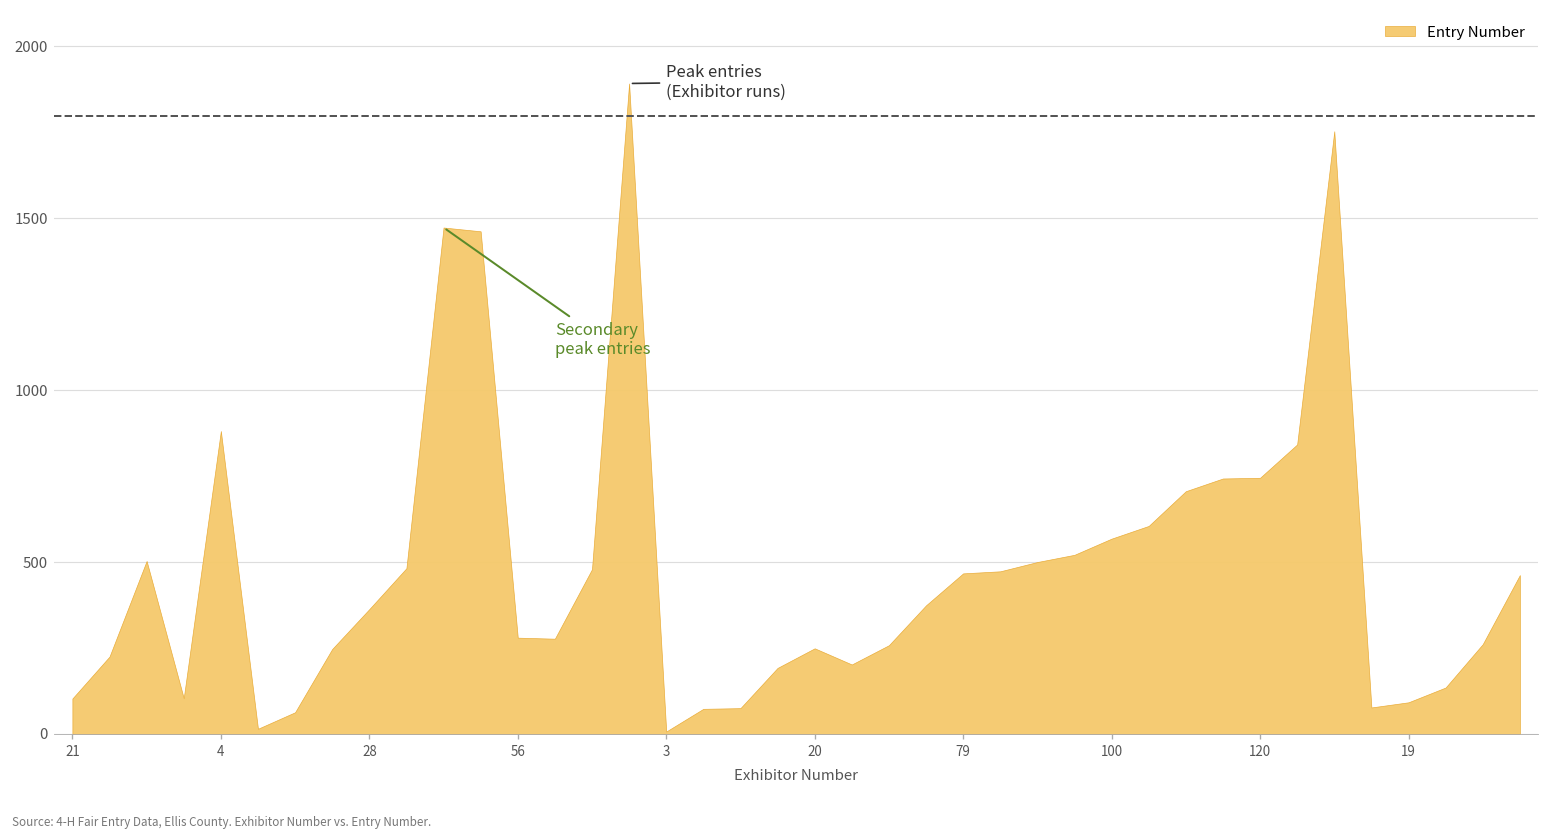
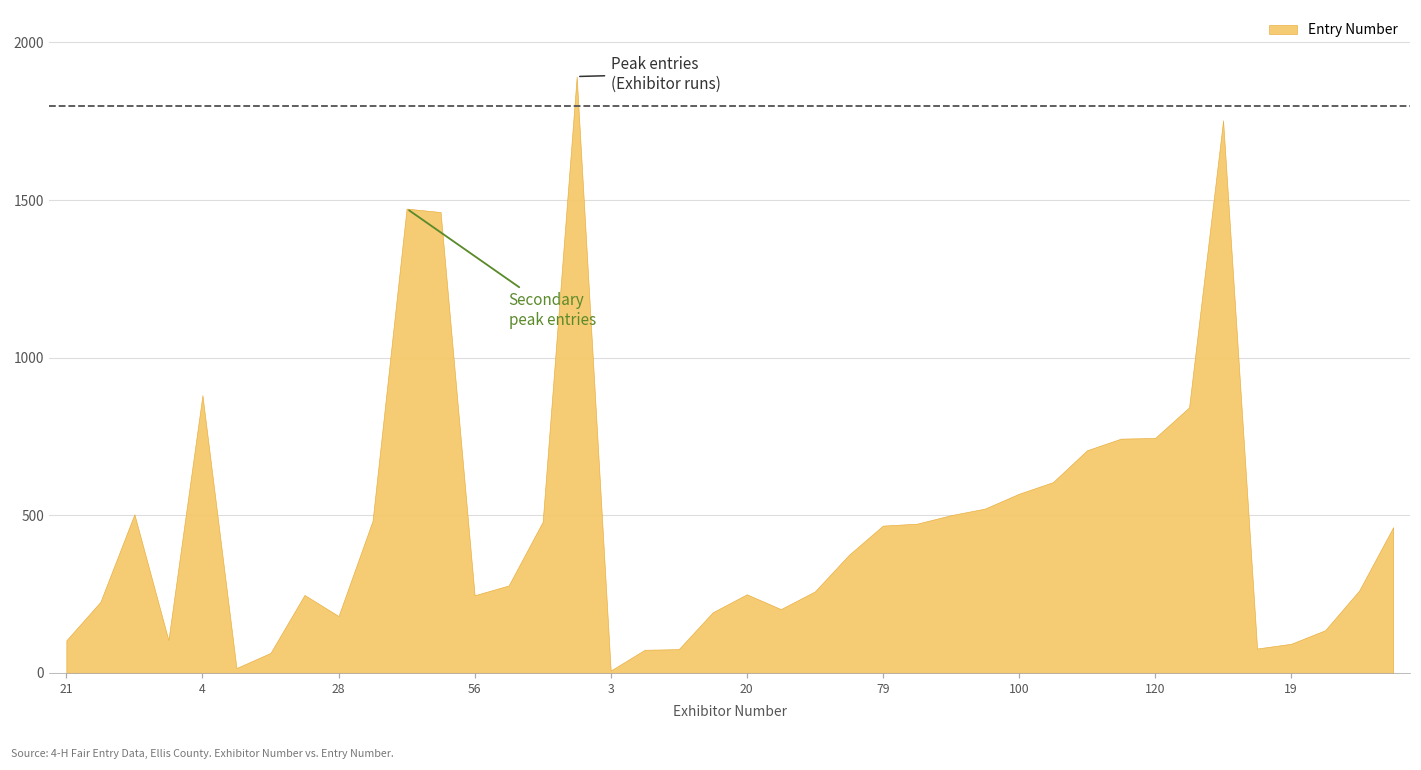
28: 360 -> 180
56: 280 -> 250
